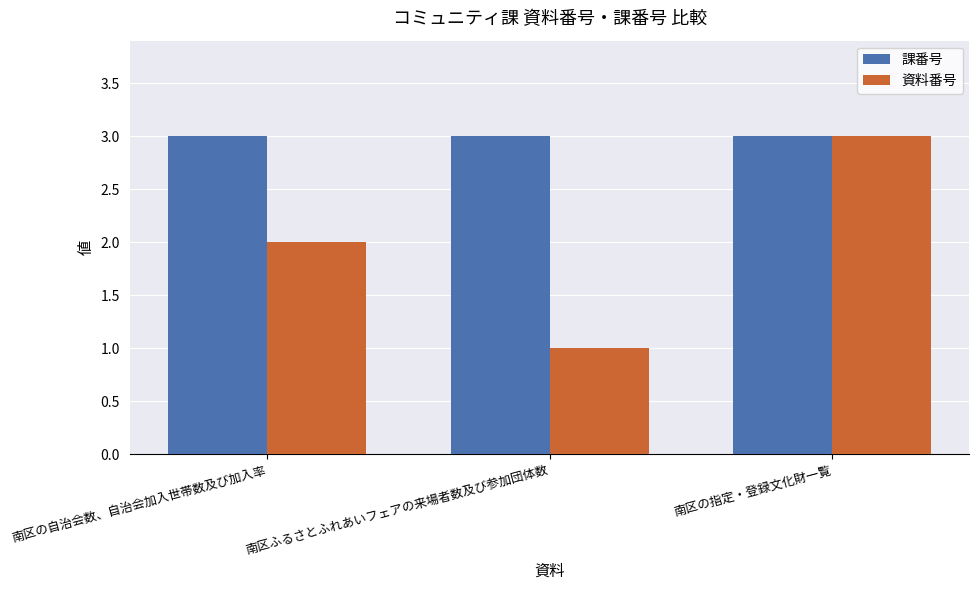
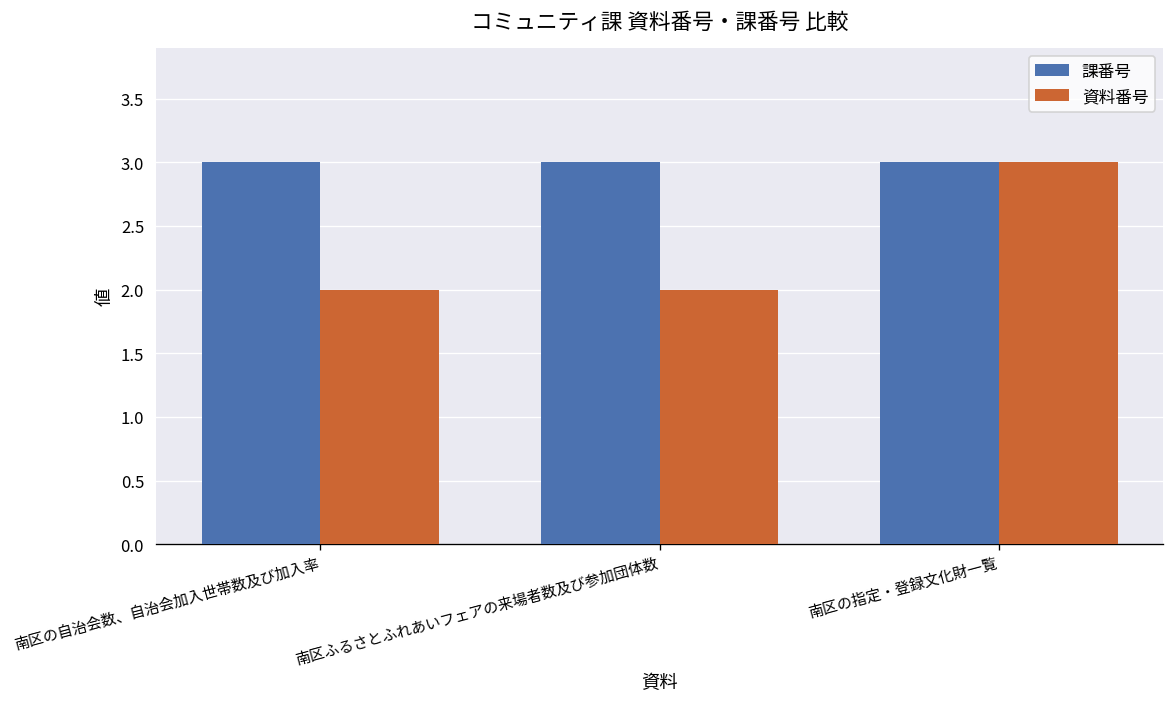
資料番号, 南区ふるさとふれあいフェアの来場者数及び参加団体数: 1 -> 2
